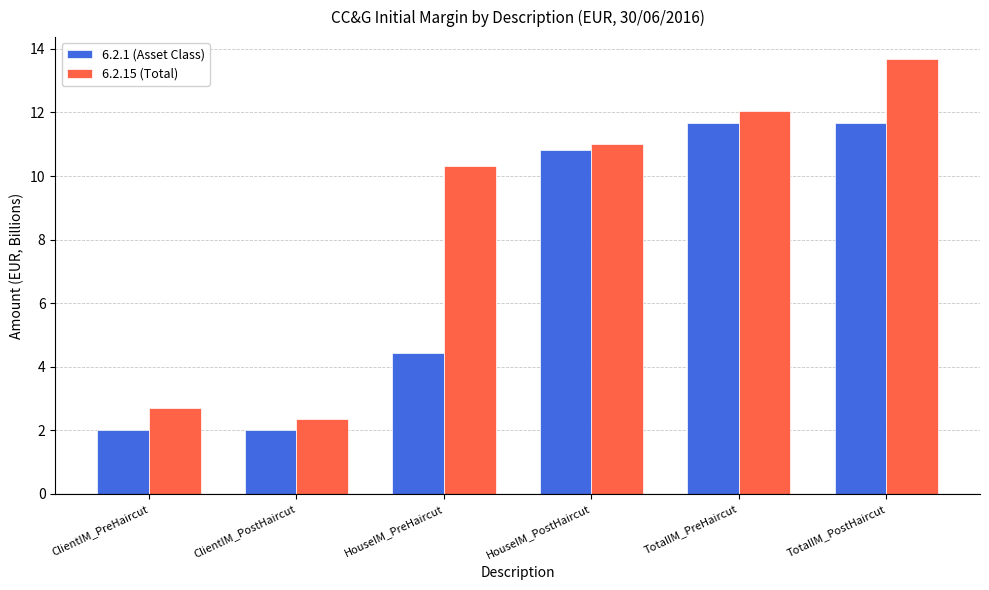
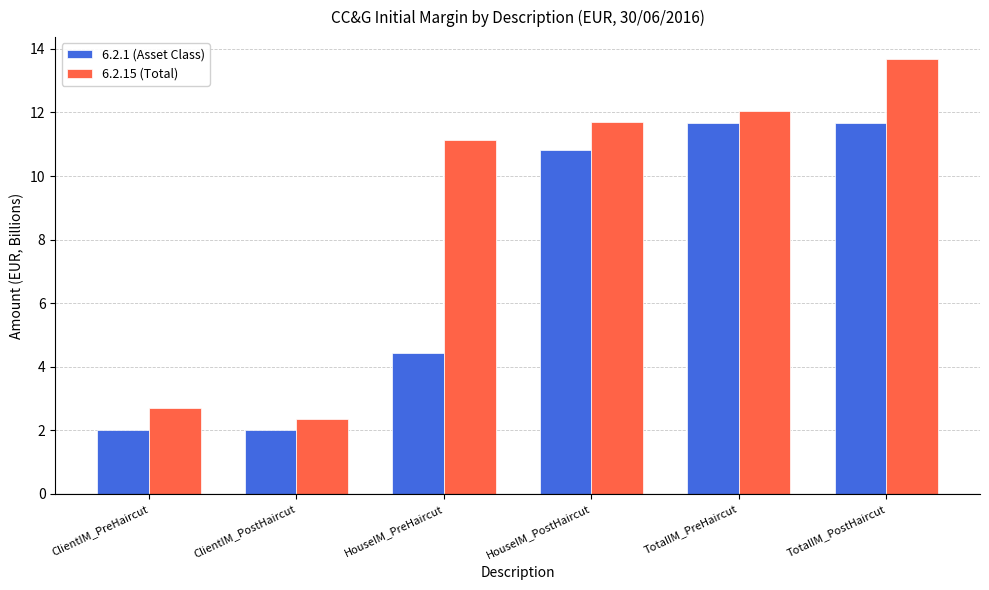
6.2.15 (Total), HouseIM_PreHaircut: 10.3 -> 11.1
6.2.15 (Total), HouseIM_PostHaircut: 11.0 -> 11.7
